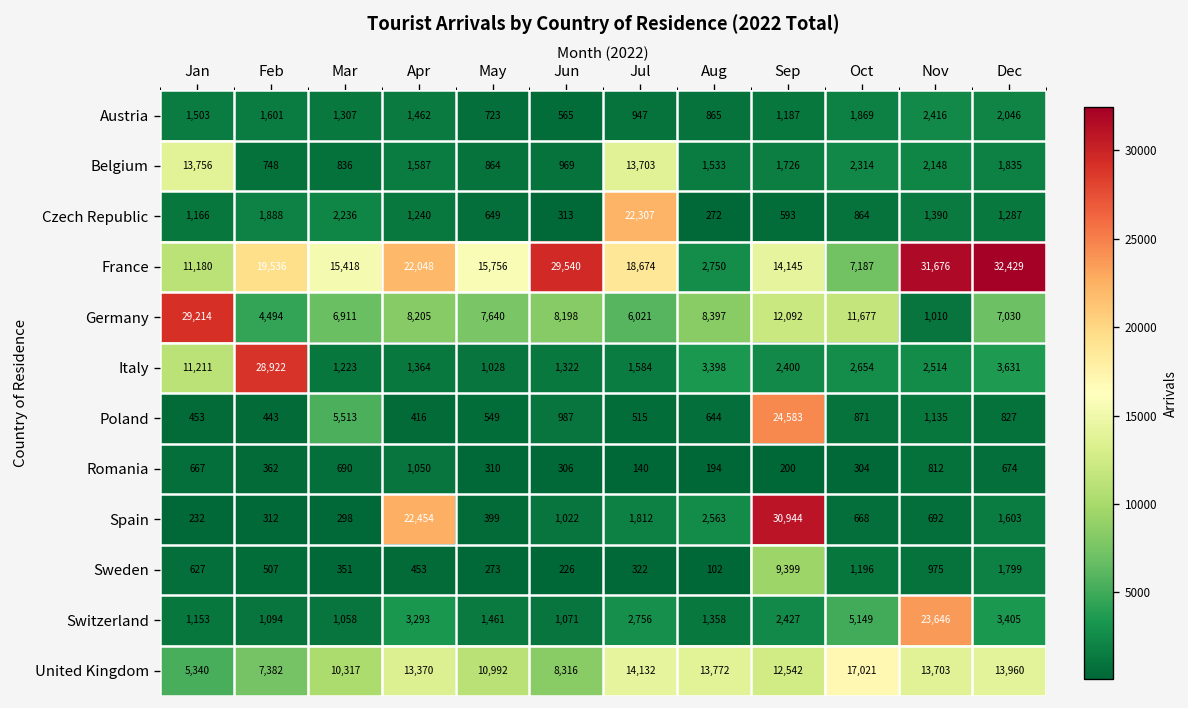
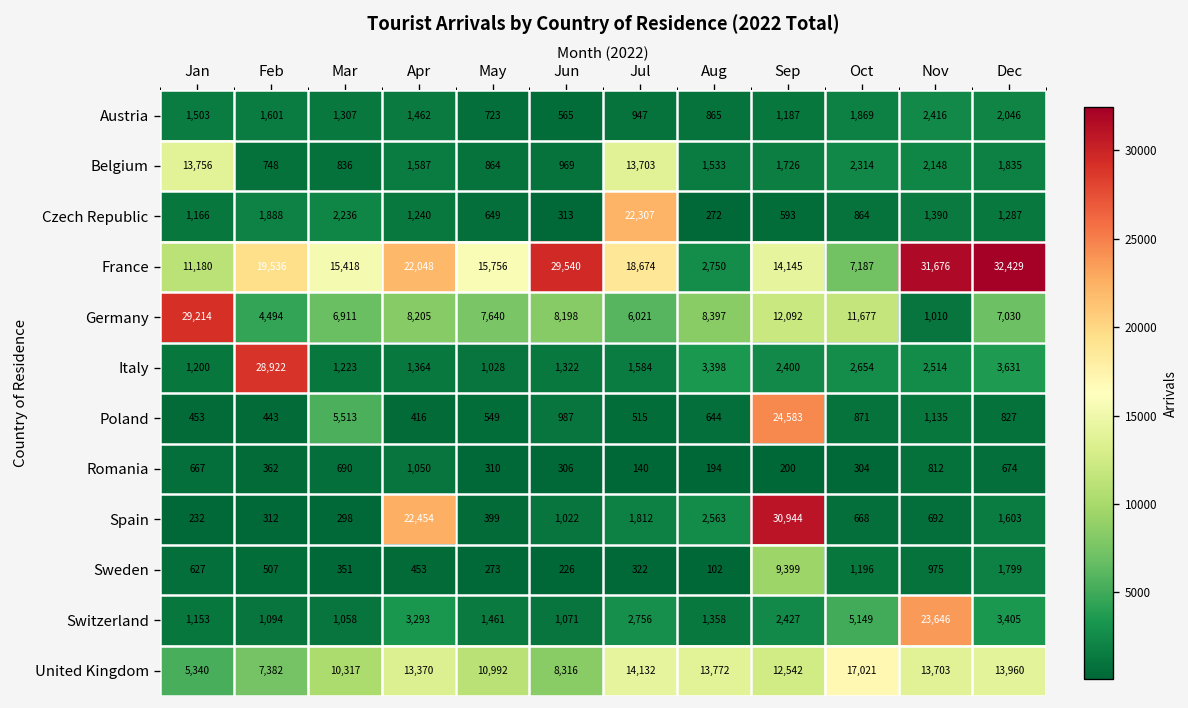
Italy, Jan: 11,211 -> 1,200
